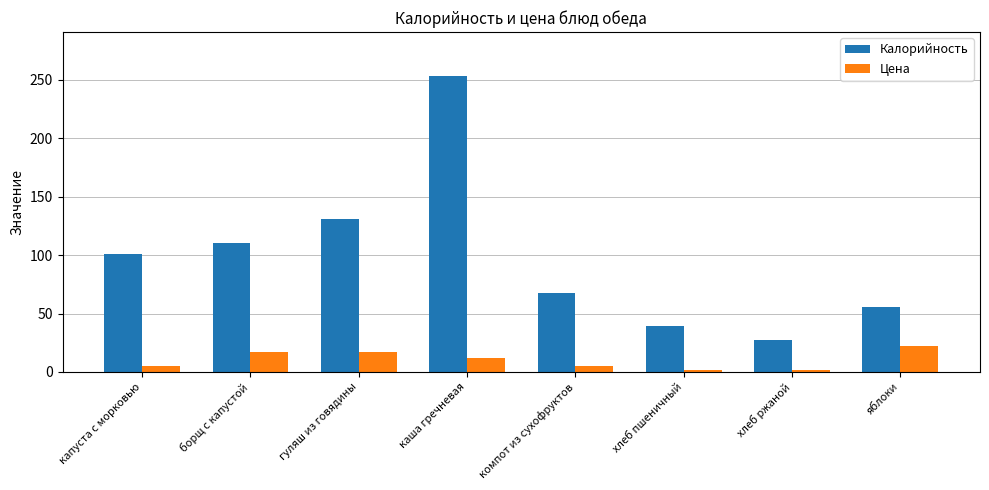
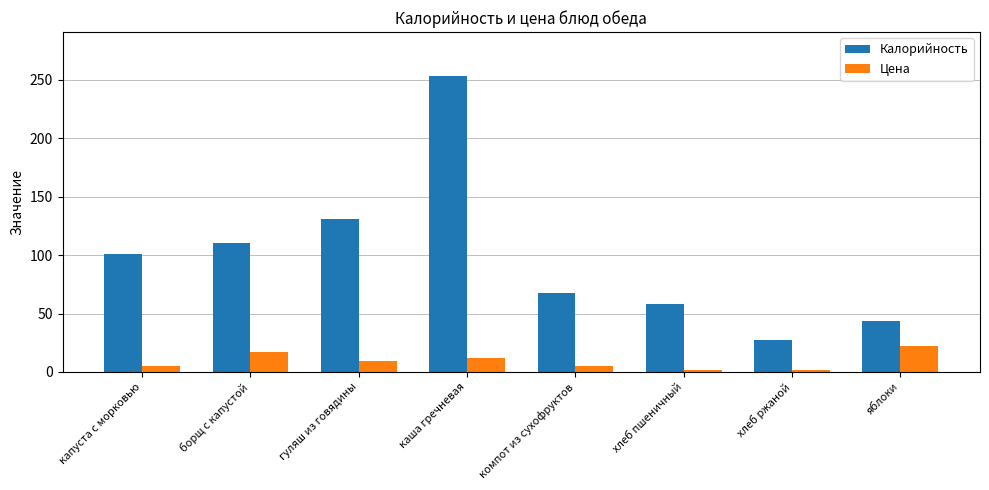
Цена, гуляш из говядины: 17 -> 10
Калорийность, хлеб пшеничный: 39 -> 58
Калорийность, яблоки: 56 -> 44
